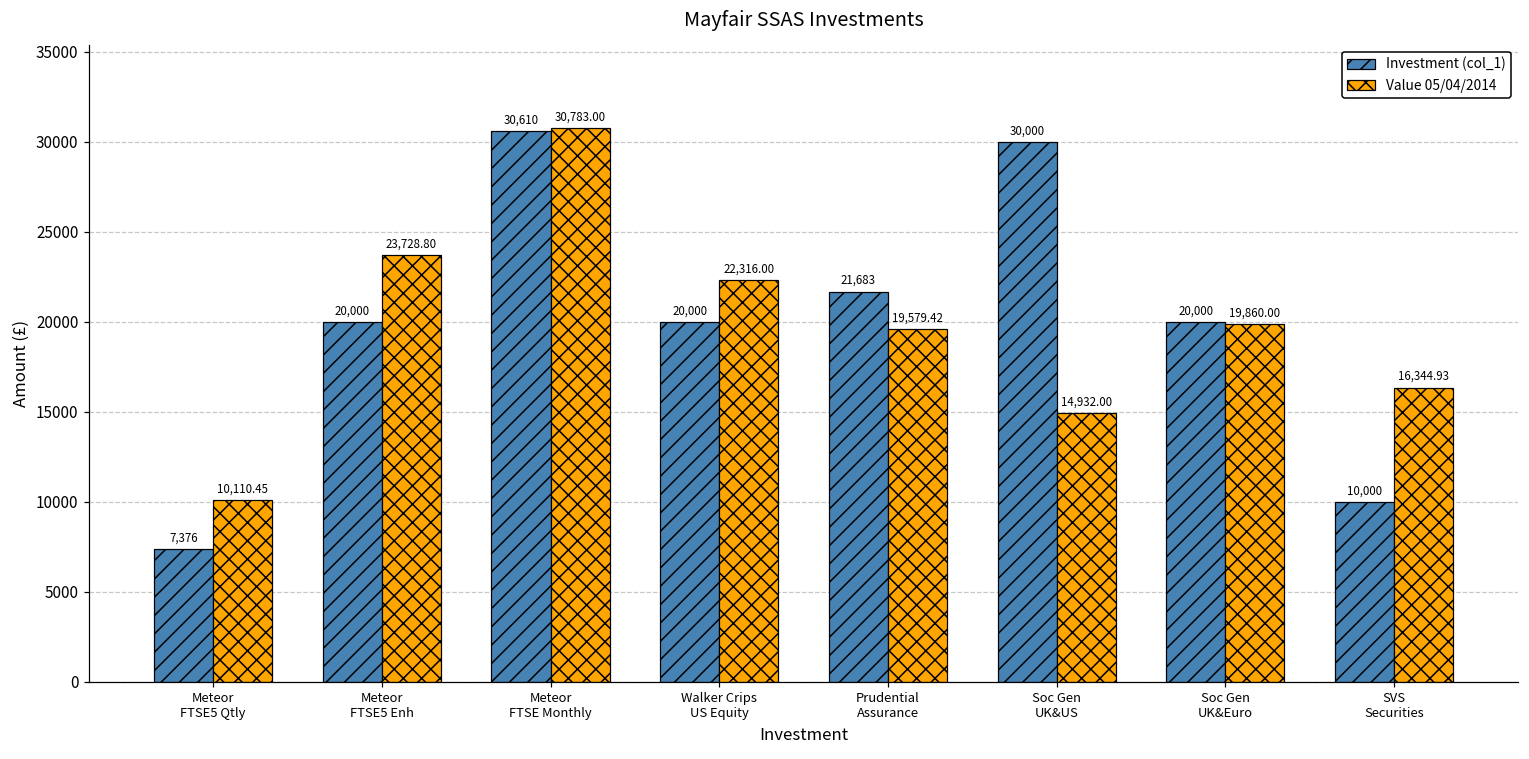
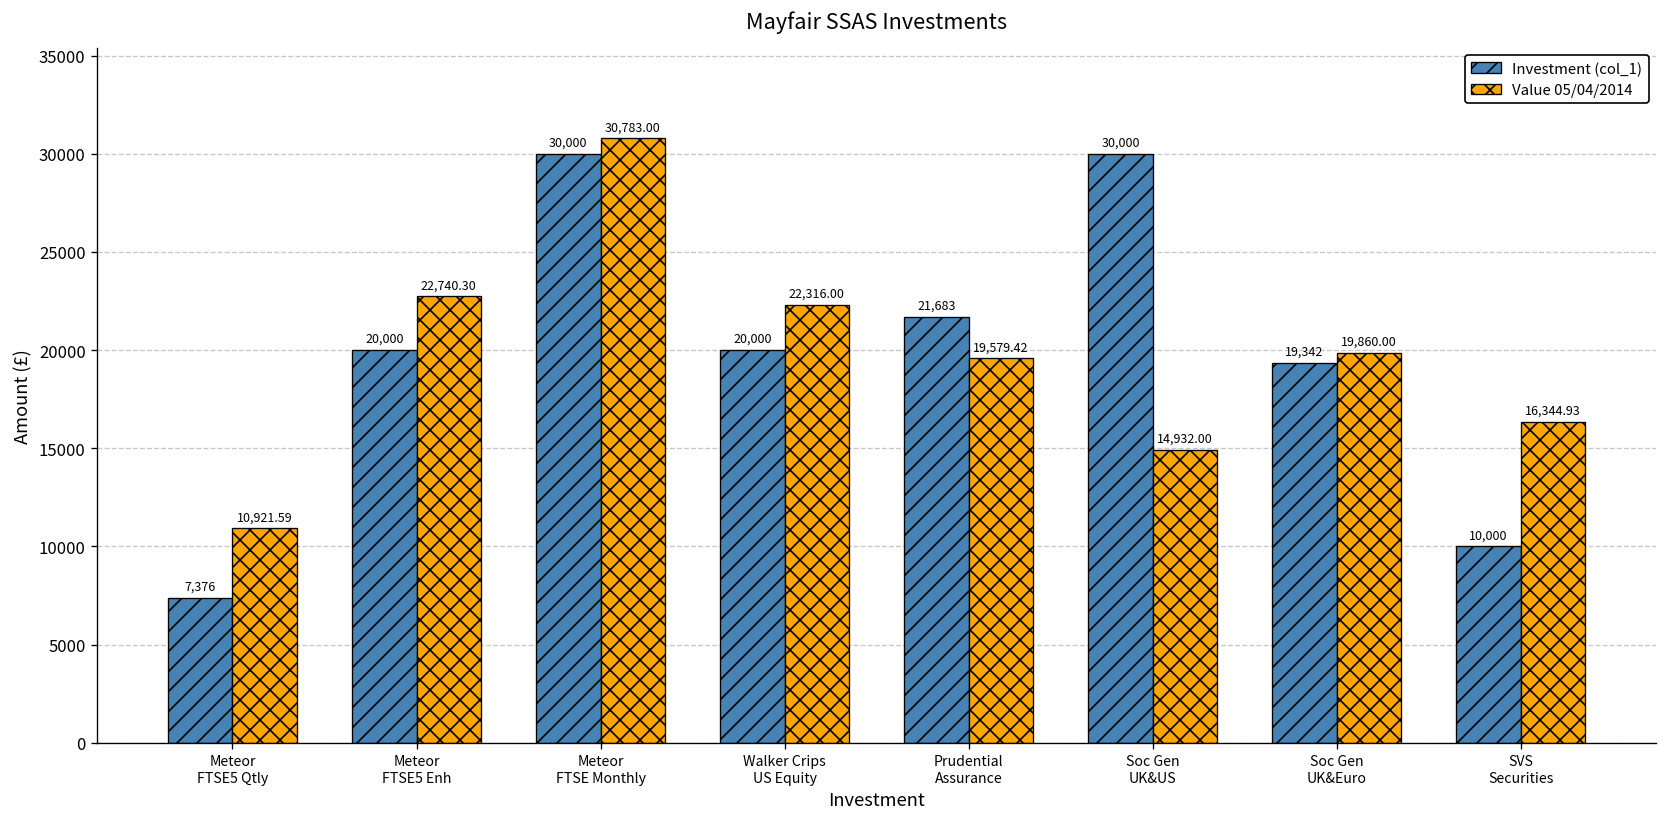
Value 05/04/2014, Meteor FTSE5 Qtly: 10,110.45 -> 10,921.59
Value 05/04/2014, Meteor FTSE5 Enh: 23,728.80 -> 22,740.30
Investment (col_1), Meteor FTSE Monthly: 30,610 -> 30,000
Investment (col_1), Soc Gen UK&Euro: 20,000 -> 19,342
